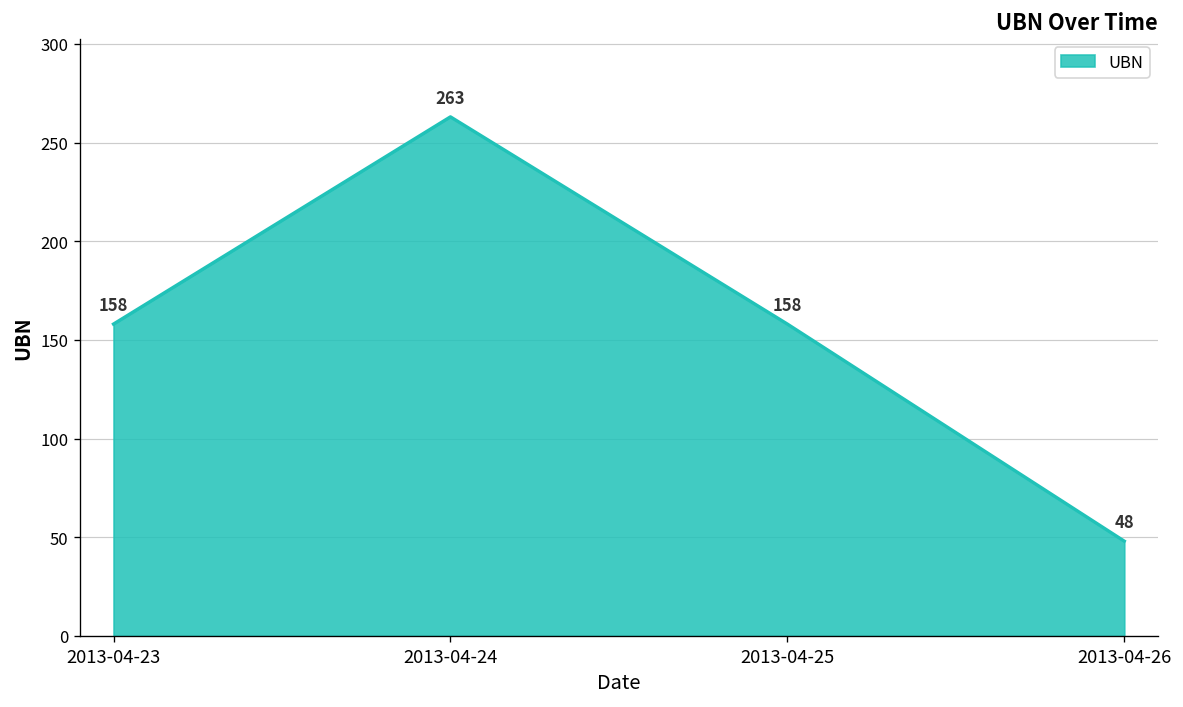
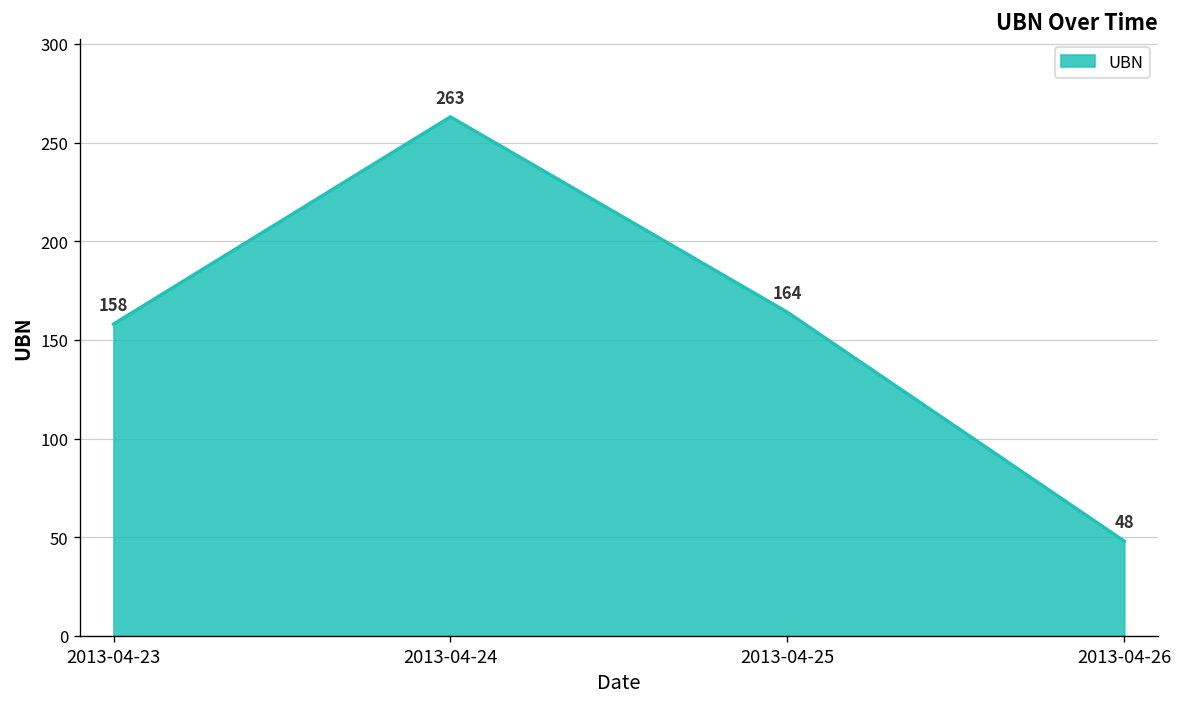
2013-04-25: 158 -> 164
